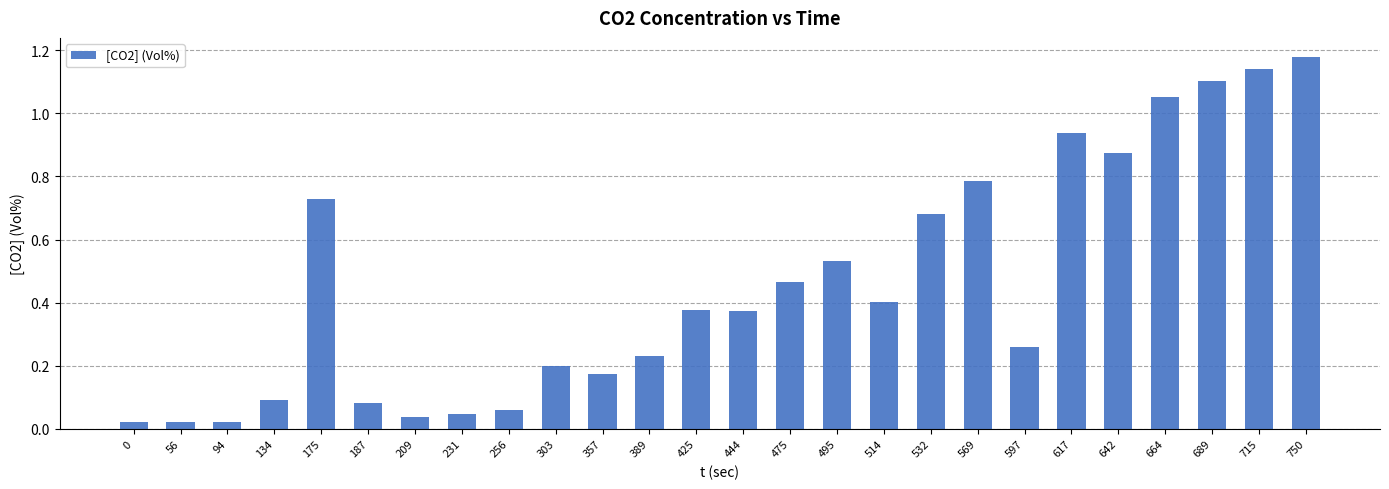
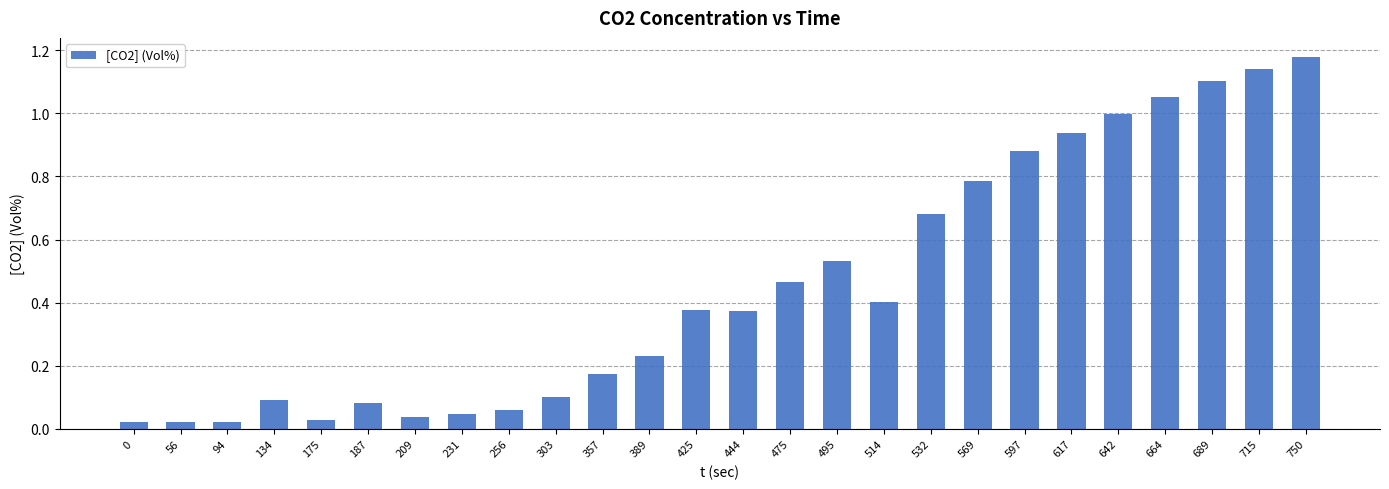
175: 0.73 -> 0.03
303: 0.2 -> 0.1
597: 0.26 -> 0.88
642: 0.87 -> 1.00
